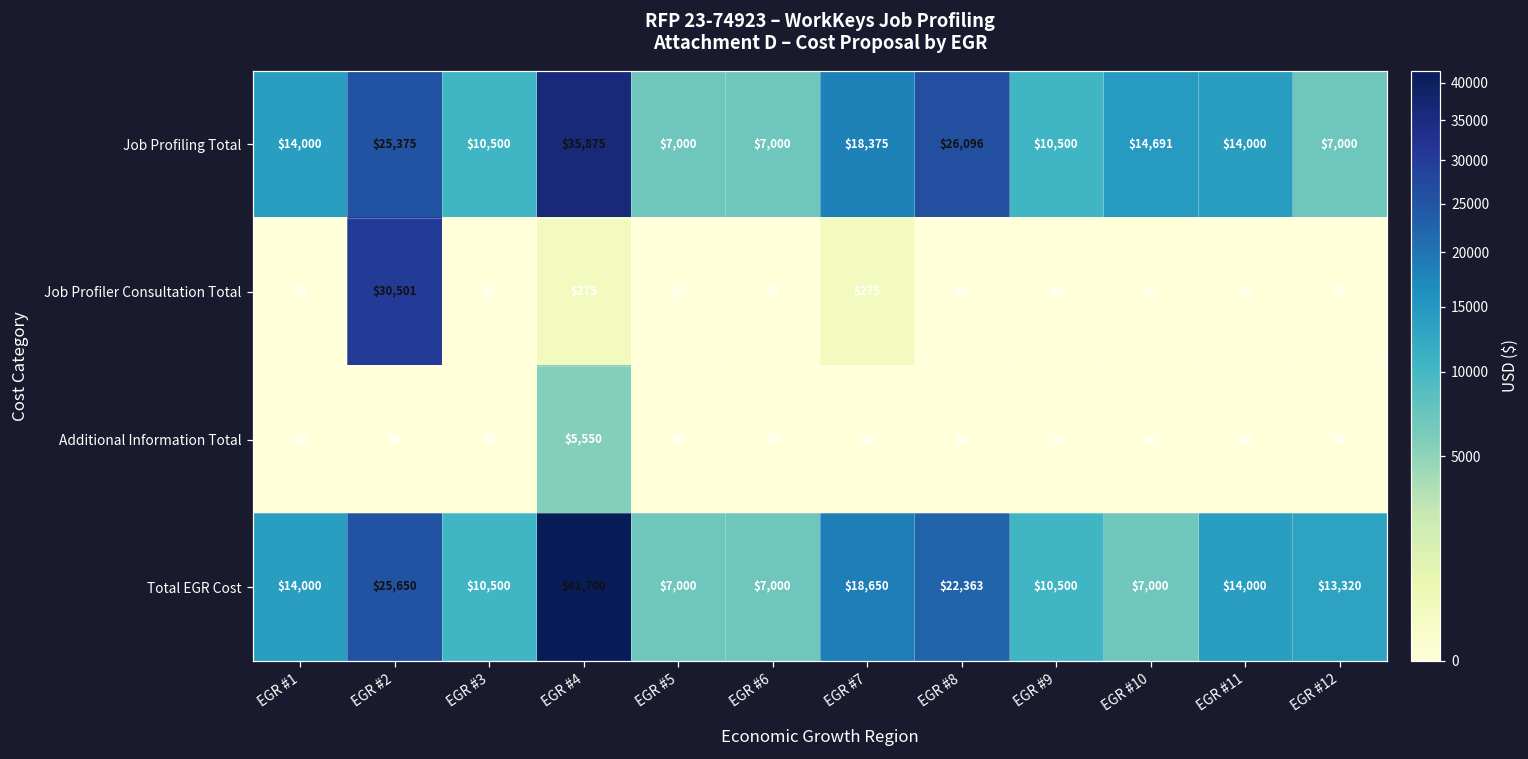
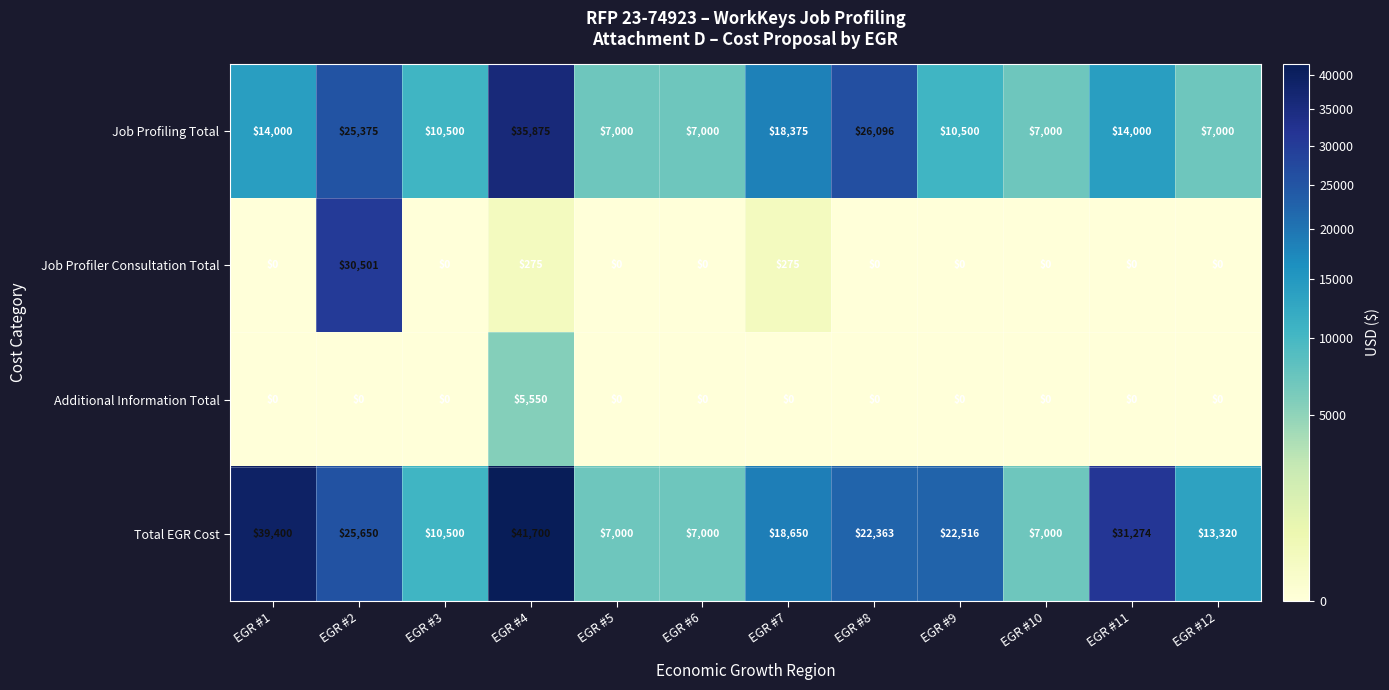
Job Profiling Total, EGR #10: $14,691 -> $7,000
Total EGR Cost, EGR #1: $14,000 -> $39,400
Total EGR Cost, EGR #9: $10,500 -> $22,516
Total EGR Cost, EGR #11: $14,000 -> $31,274
